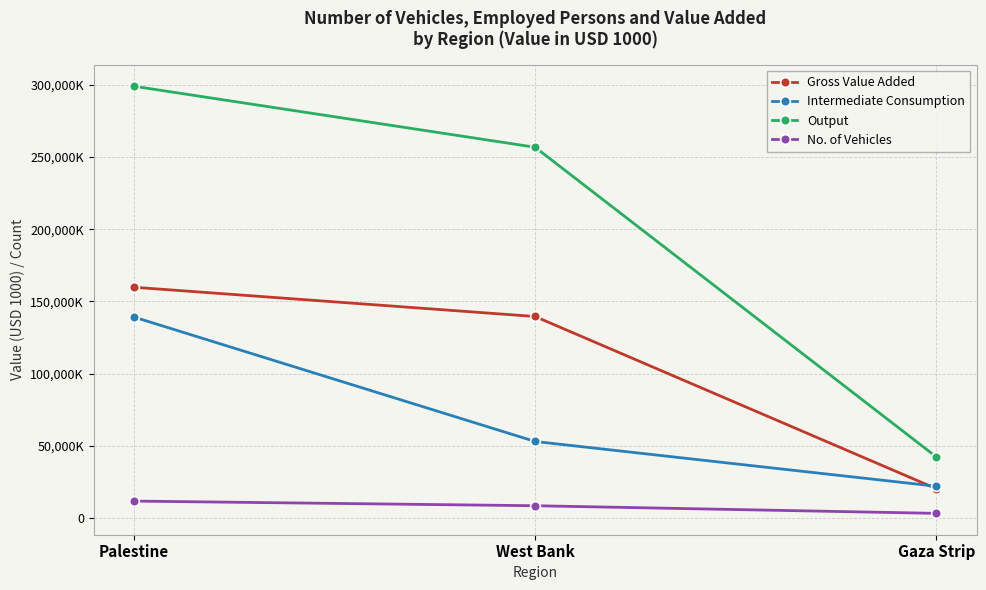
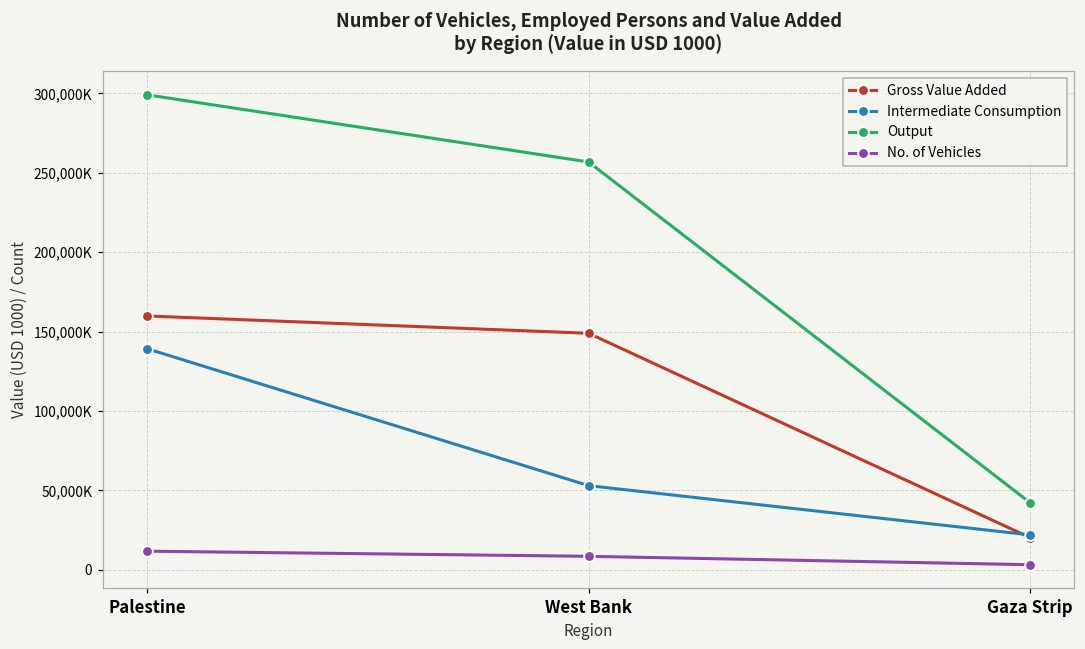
Gross Value Added, West Bank: 140,000,000 -> 149,000,000
